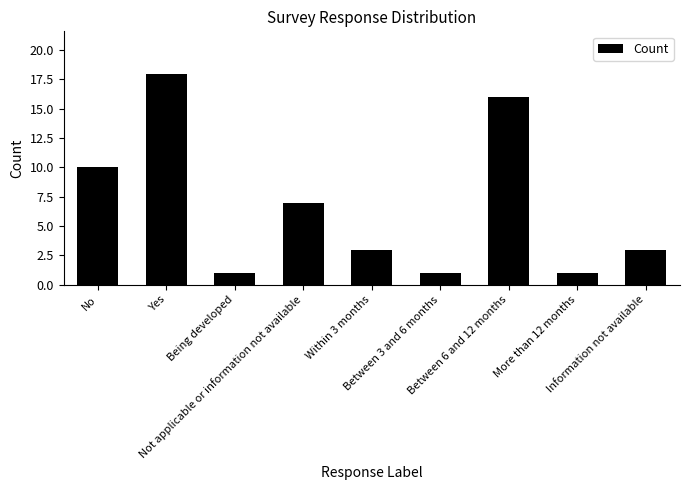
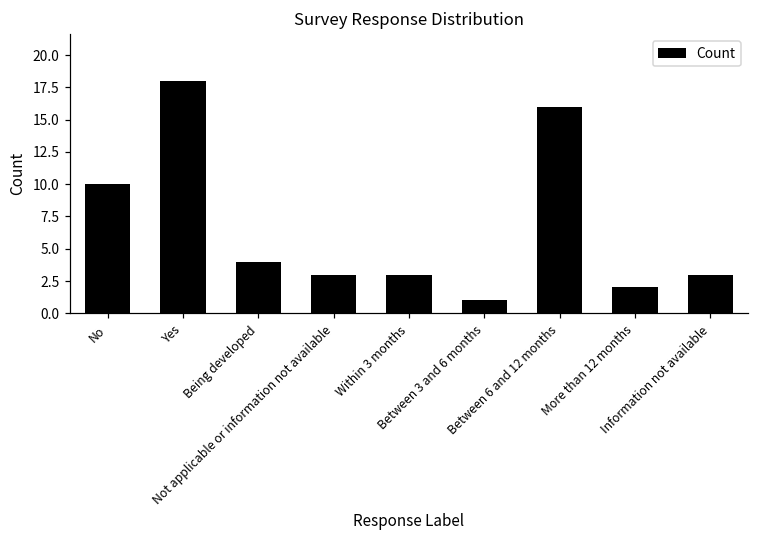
Being developed: 1 -> 4
Not applicable or information not available: 7 -> 3
More than 12 months: 1 -> 2
